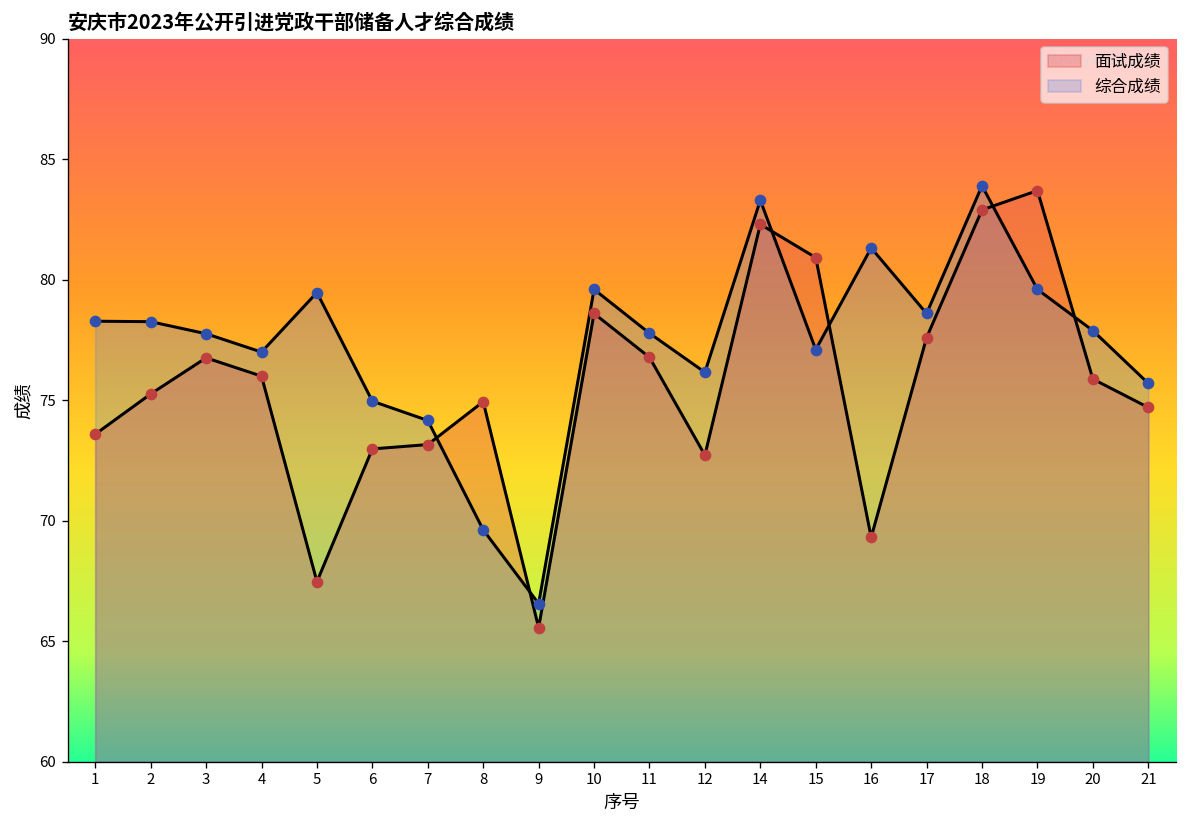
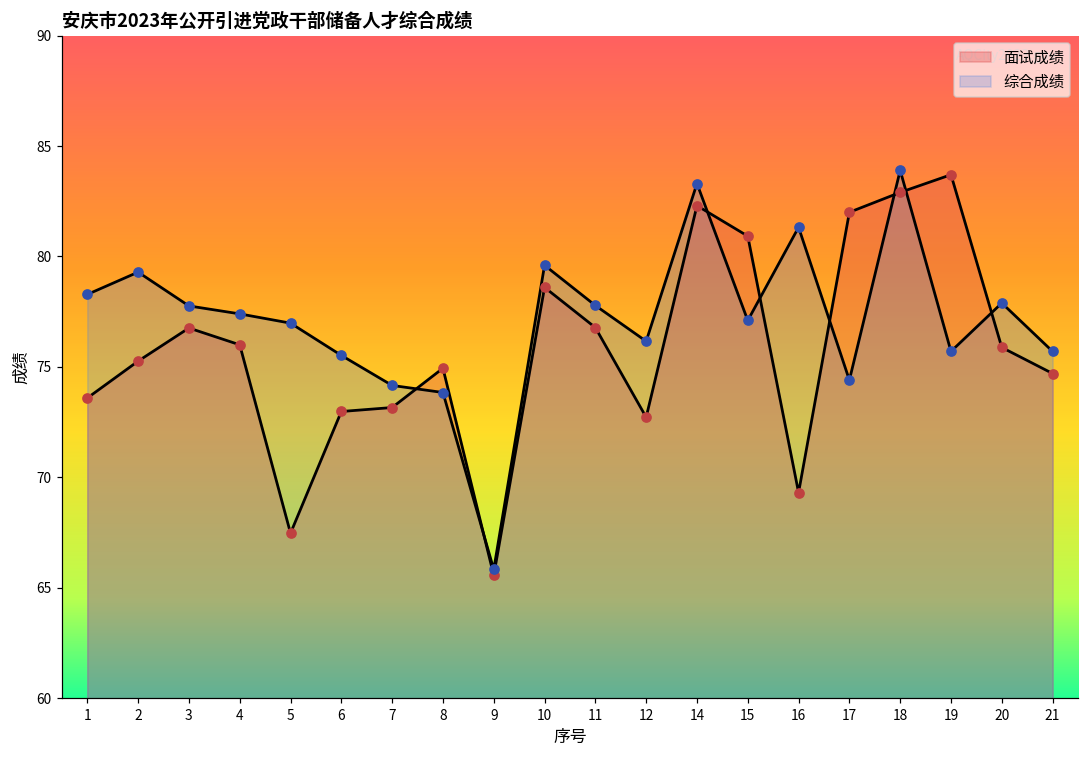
综合成绩, 2: 78.3 -> 79.3
综合成绩, 4: 77.0 -> 77.4
综合成绩, 5: 79.5 -> 77.0
综合成绩, 6: 75.0 -> 75.5
综合成绩, 8: 69.6 -> 73.8
综合成绩, 9: 66.6 -> 65.8
面试成绩, 17: 77.6 -> 82.0
综合成绩, 17: 78.6 -> 74.4
综合成绩, 19: 79.6 -> 75.7
